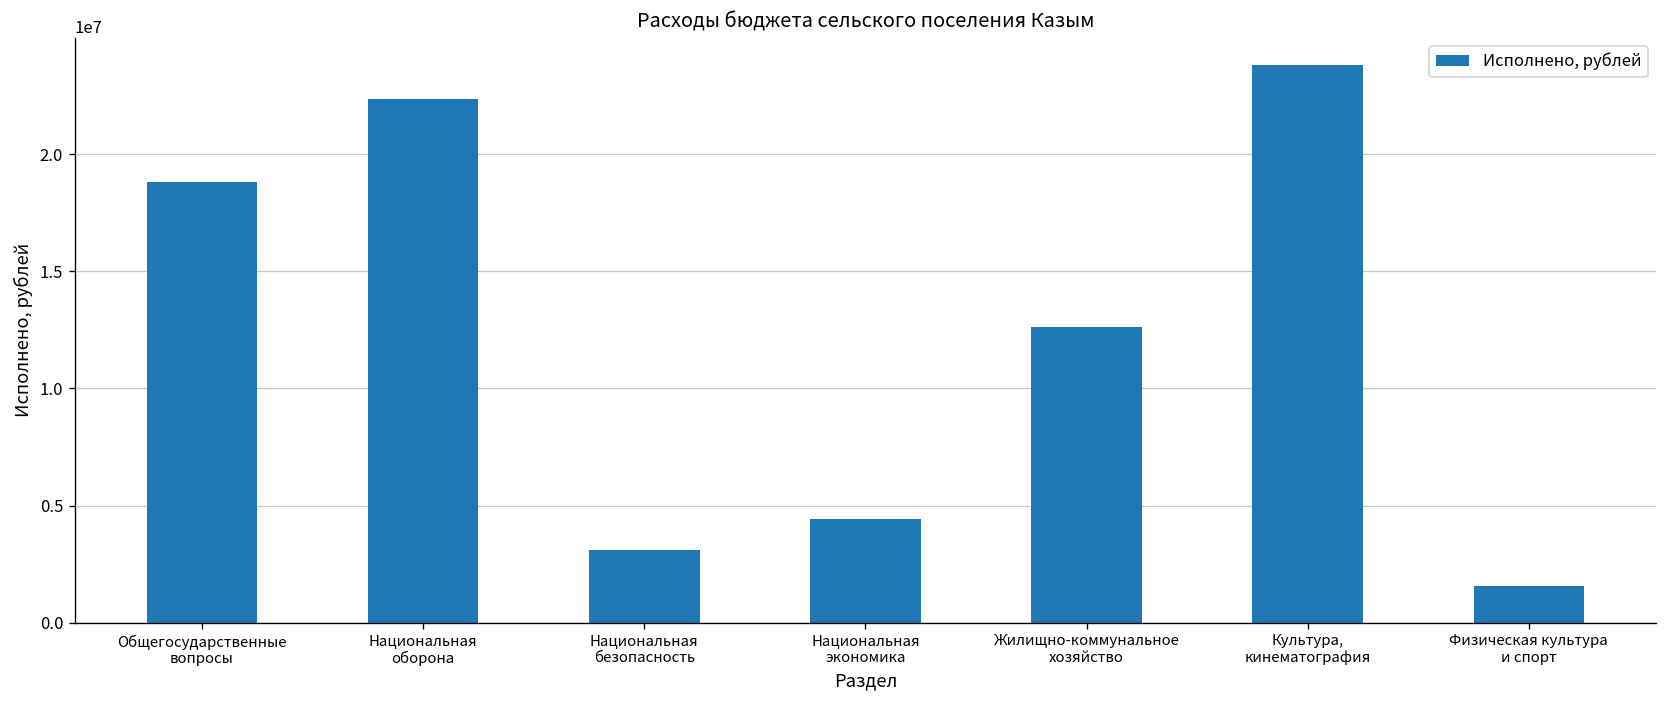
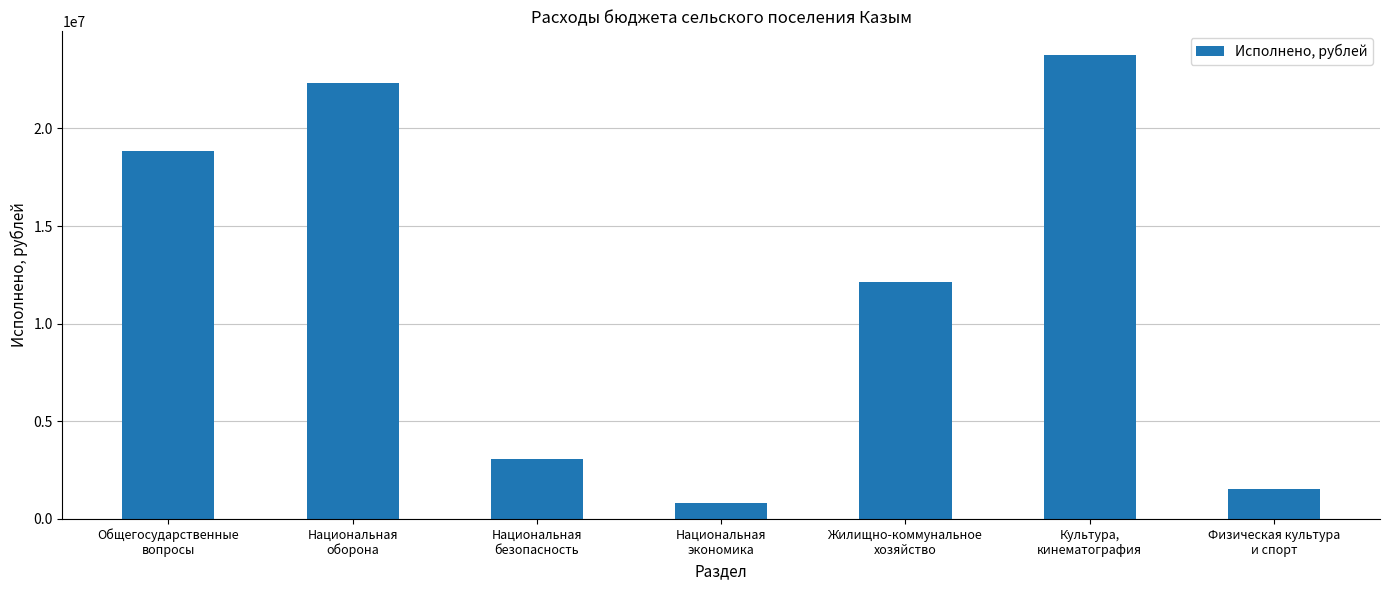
Национальная экономика: 4400000 -> 800000
Жилищно-коммунальное хозяйство: 12600000 -> 12100000
